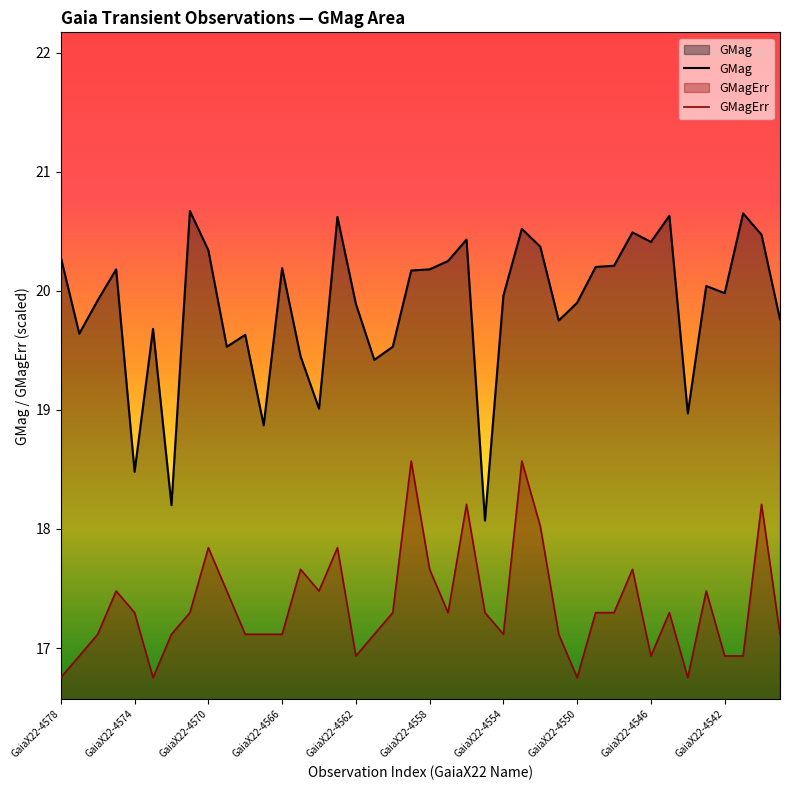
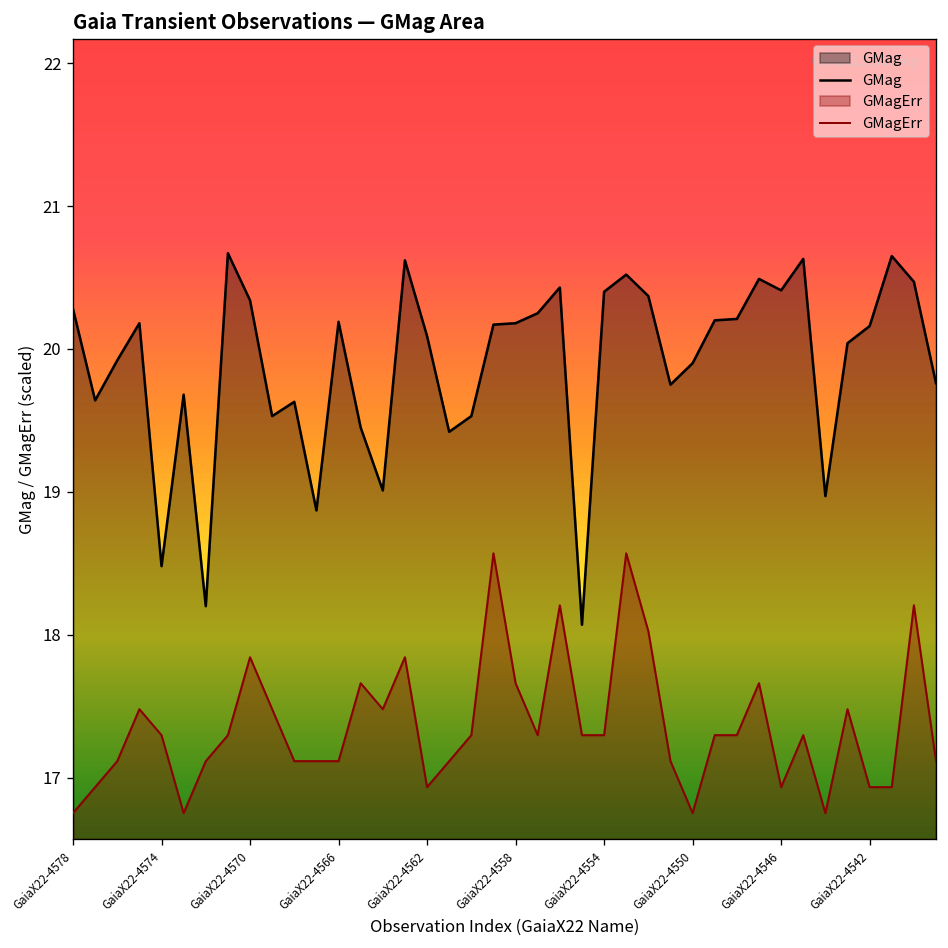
GMag, GaiaX22-4562: 19.89 -> 20.09
GMag, GaiaX22-4554: 19.96 -> 20.40
GMagErr, GaiaX22-4554: 17.12 -> 17.30
GMag, GaiaX22-4542: 19.98 -> 20.16
